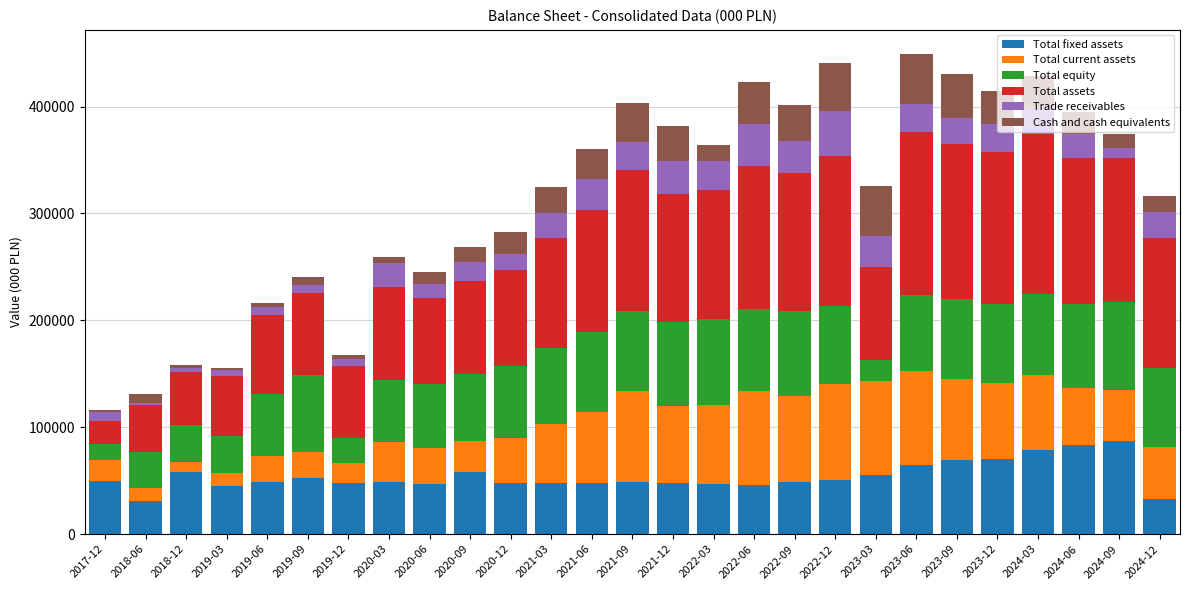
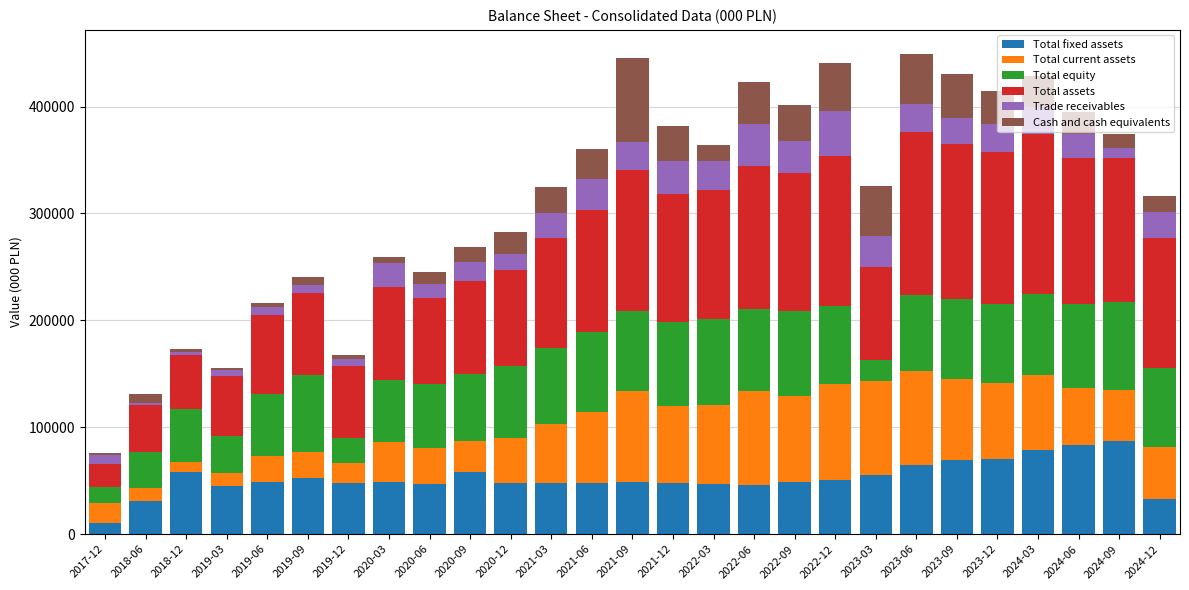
Total fixed assets, 2017-12: 50000 -> 10000
Total equity, 2018-12: 35000 -> 50000
Cash and cash equivalents, 2021-09: 36000 -> 79000
